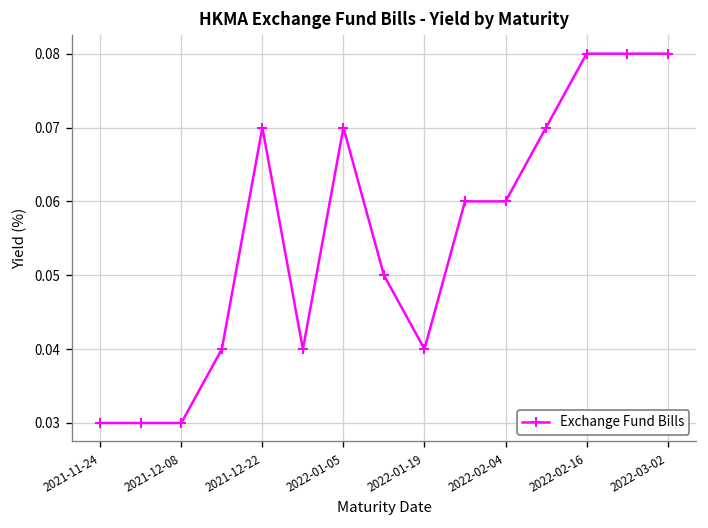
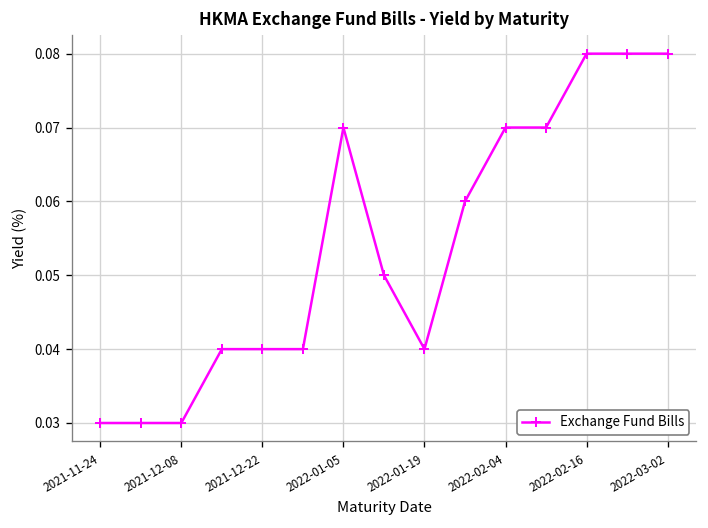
2021-12-22: 0.07 -> 0.04
2022-02-04: 0.06 -> 0.07
